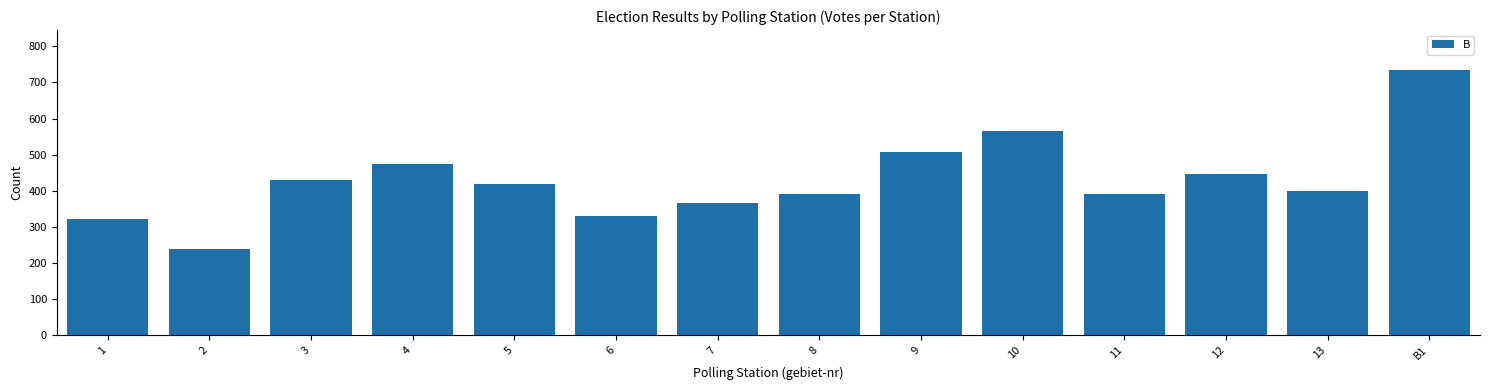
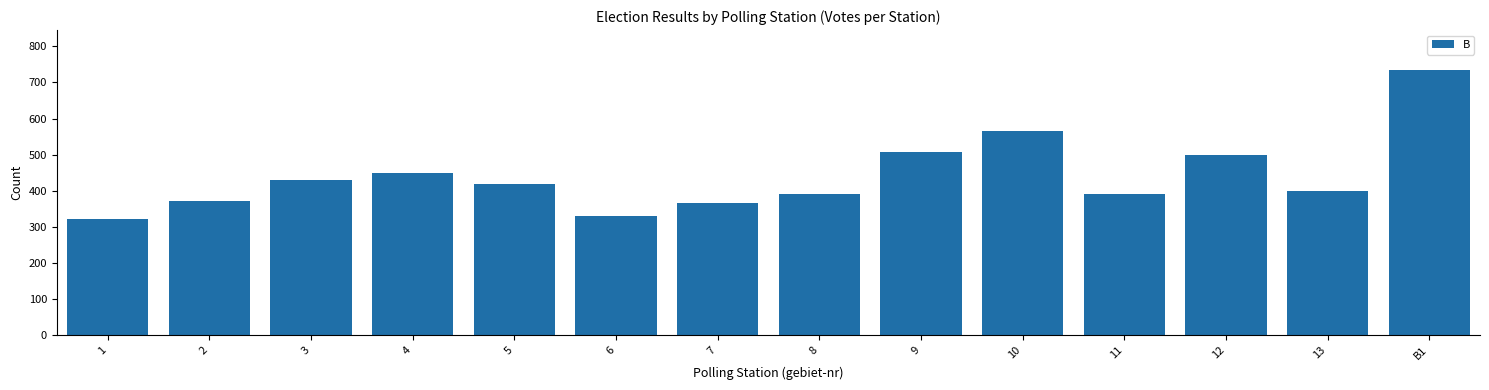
2: 240 -> 370
4: 480 -> 450
12: 450 -> 500
